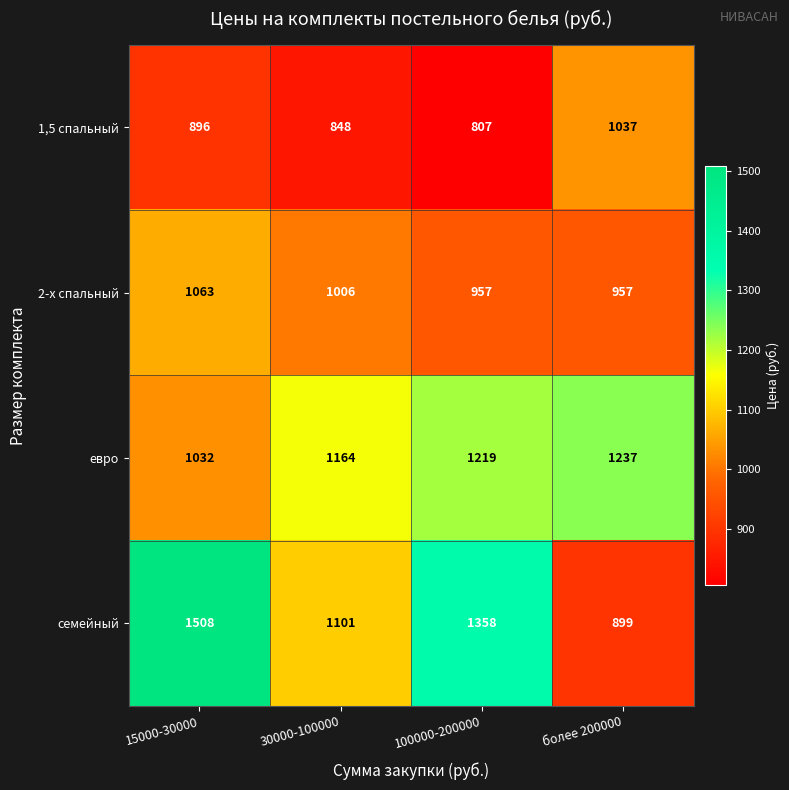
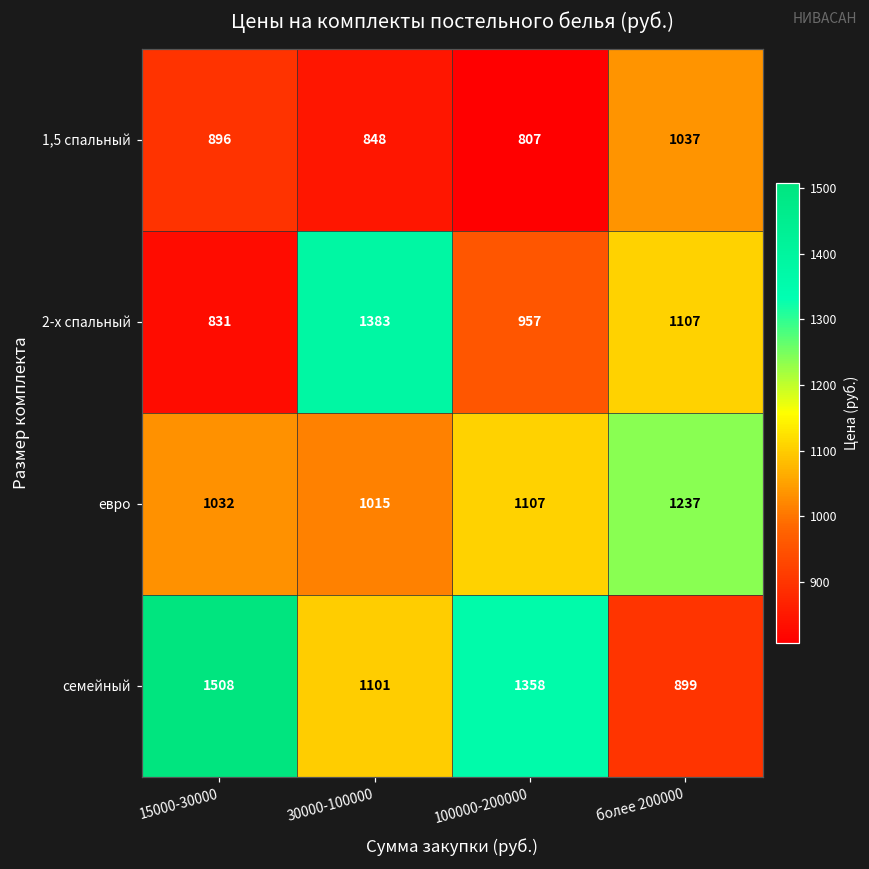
2-х спальный, 15000-30000: 1063 -> 831
2-х спальный, 30000-100000: 1006 -> 1383
2-х спальный, более 200000: 957 -> 1107
евро, 30000-100000: 1164 -> 1015
евро, 100000-200000: 1219 -> 1107
